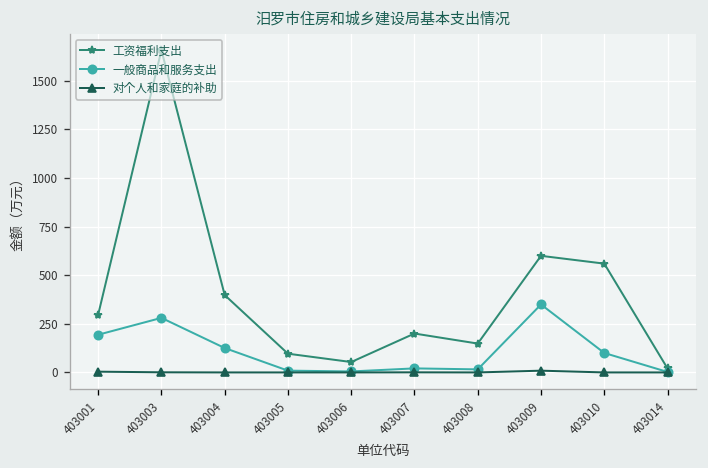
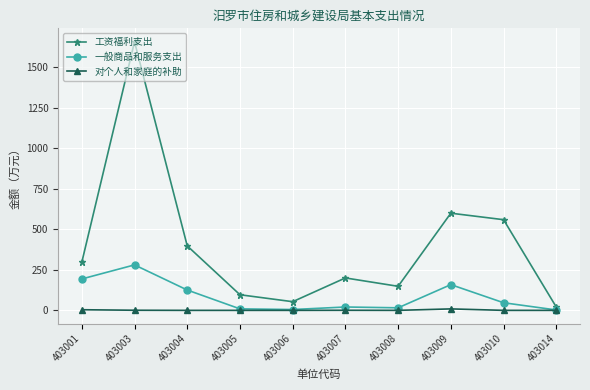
一般商品和服务支出, 403009: 350 -> 160
一般商品和服务支出, 403010: 100 -> 50
